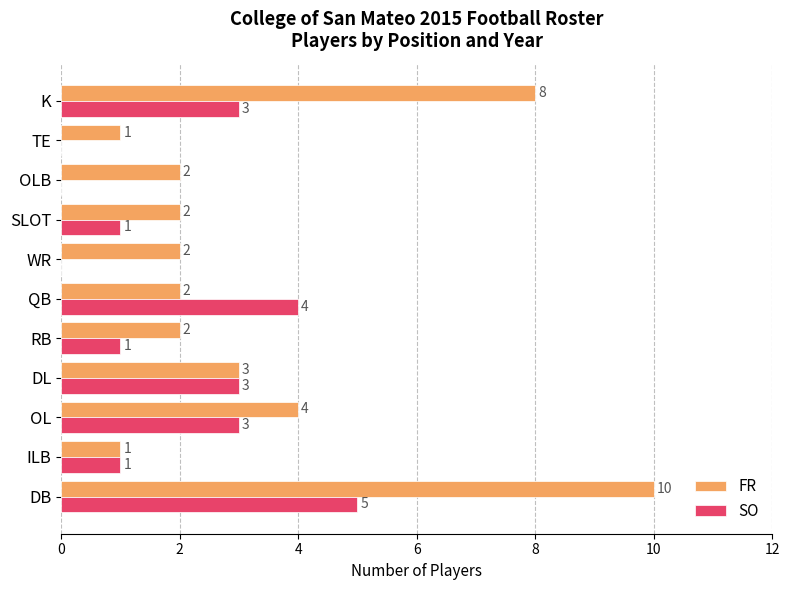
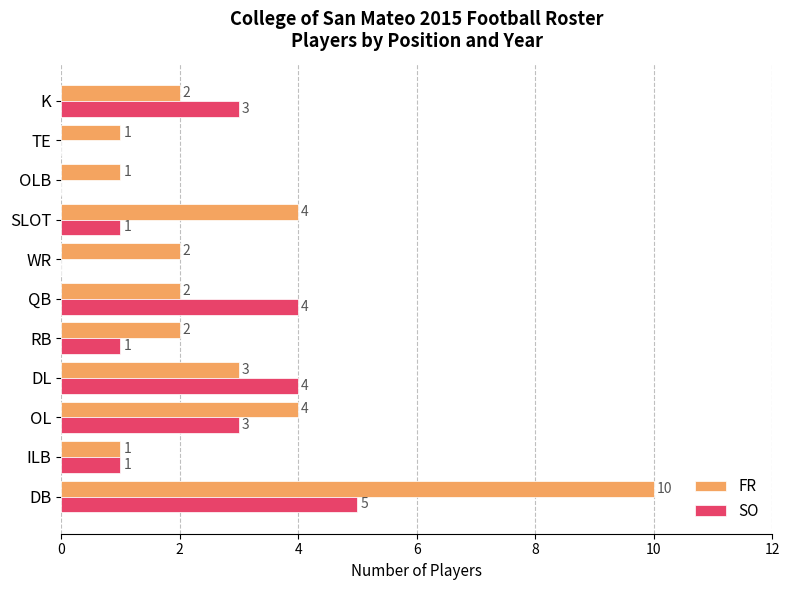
FR, K: 8 -> 2
FR, OLB: 2 -> 1
FR, SLOT: 2 -> 4
SO, DL: 3 -> 4
